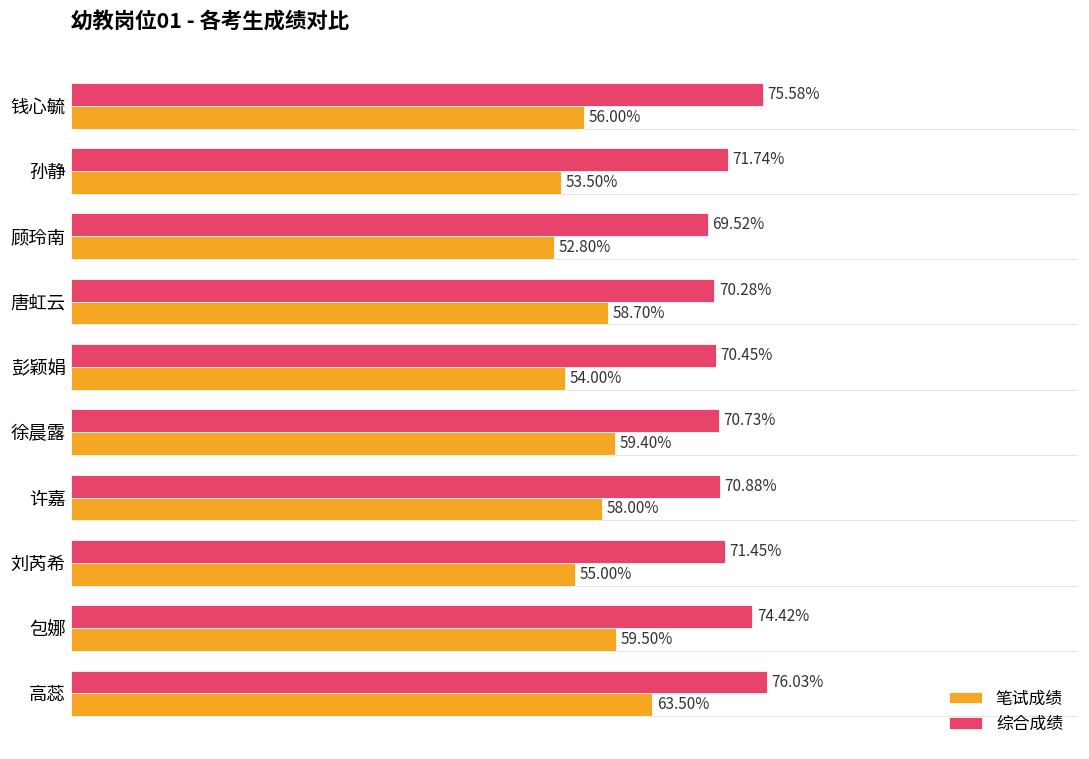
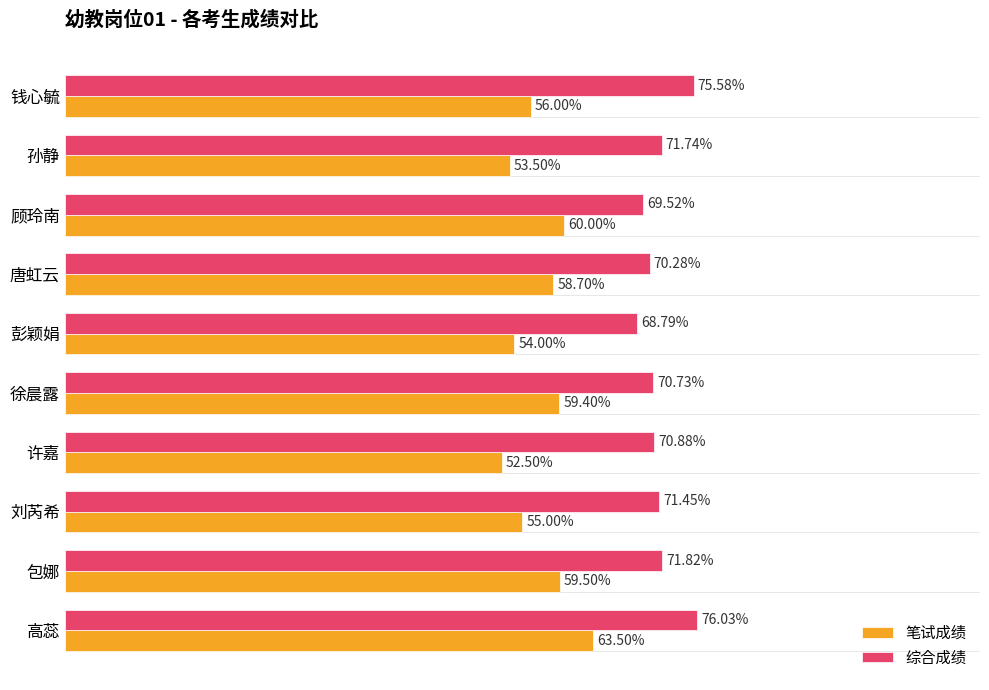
笔试成绩, 顾玲南: 52.80% -> 60.00%
综合成绩, 彭颖娟: 70.45% -> 68.79%
笔试成绩, 许嘉: 58.00% -> 52.50%
综合成绩, 包娜: 74.42% -> 71.82%
